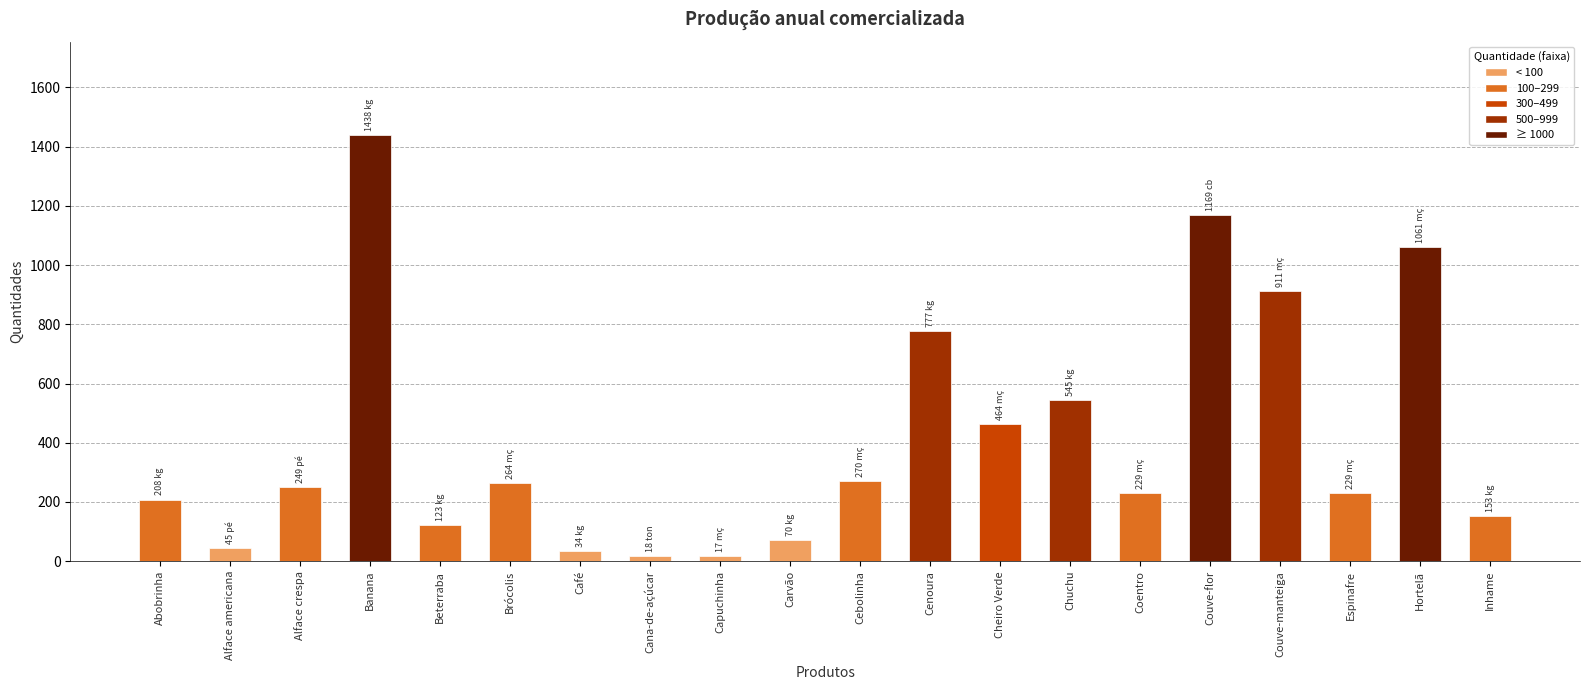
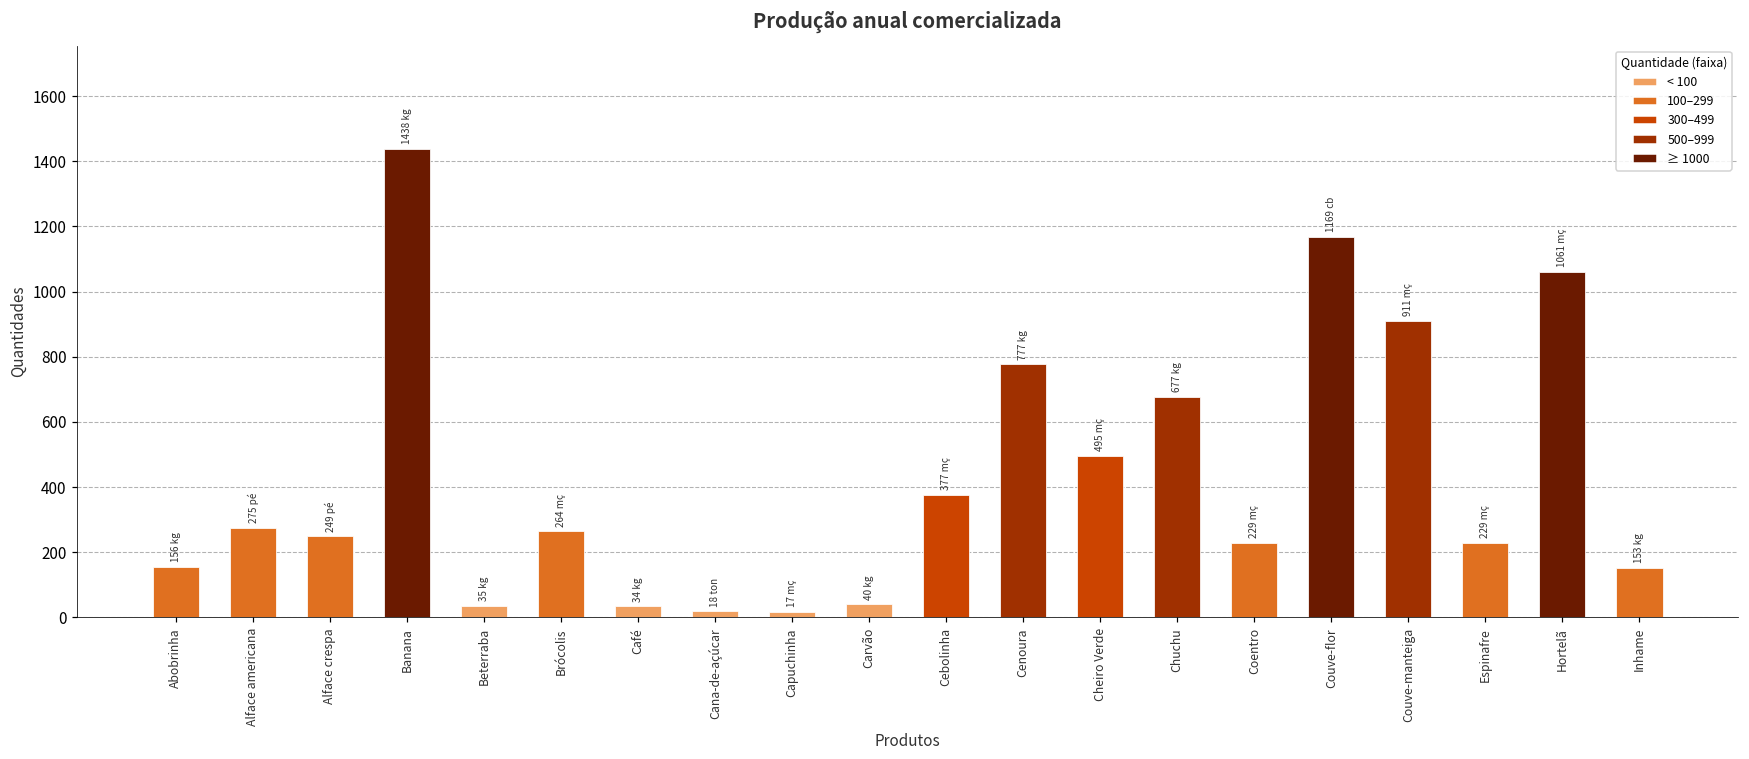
Abobrinha: 208 -> 156
Alface americana: 45 -> 275
Beterraba: 123 -> 35
Carvão: 70 -> 40
Cebolinha: 270 -> 377
Cheiro Verde: 464 -> 495
Chuchu: 545 -> 677
